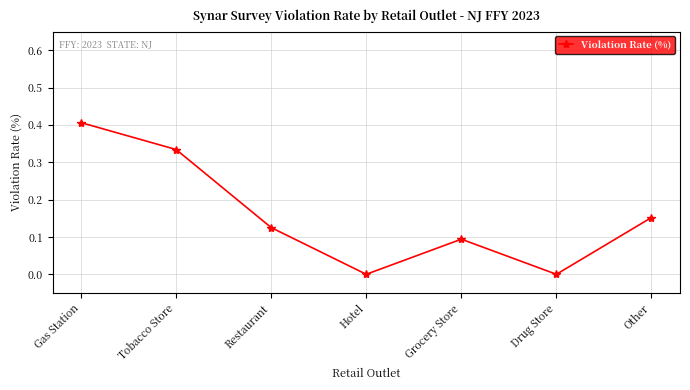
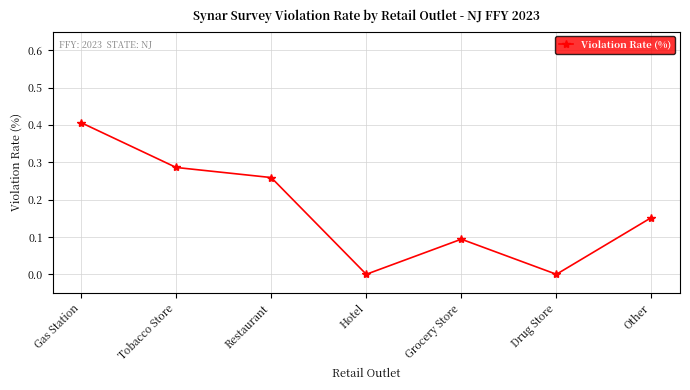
Tobacco Store: 0.33 -> 0.29
Restaurant: 0.13 -> 0.26
